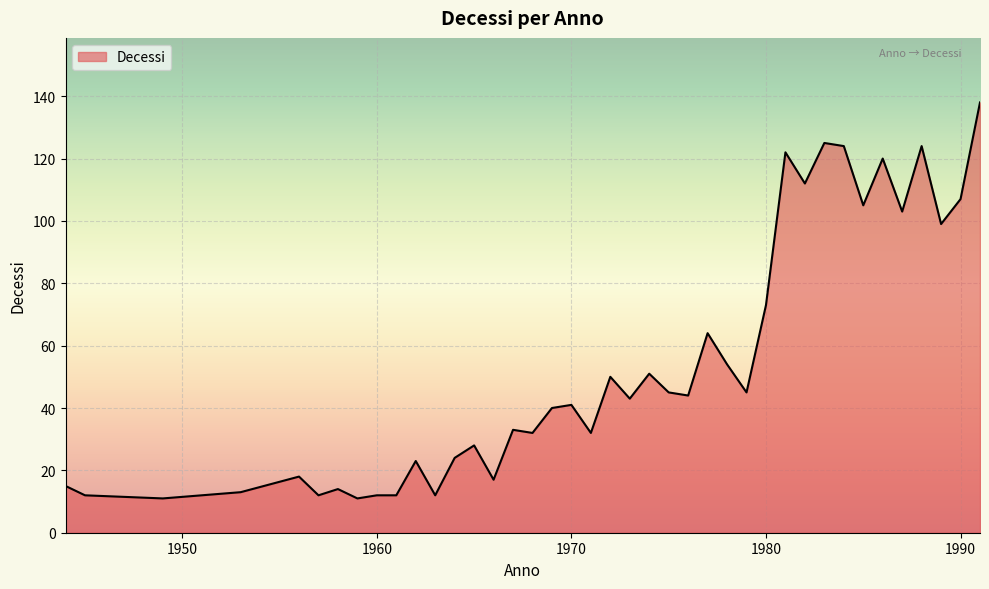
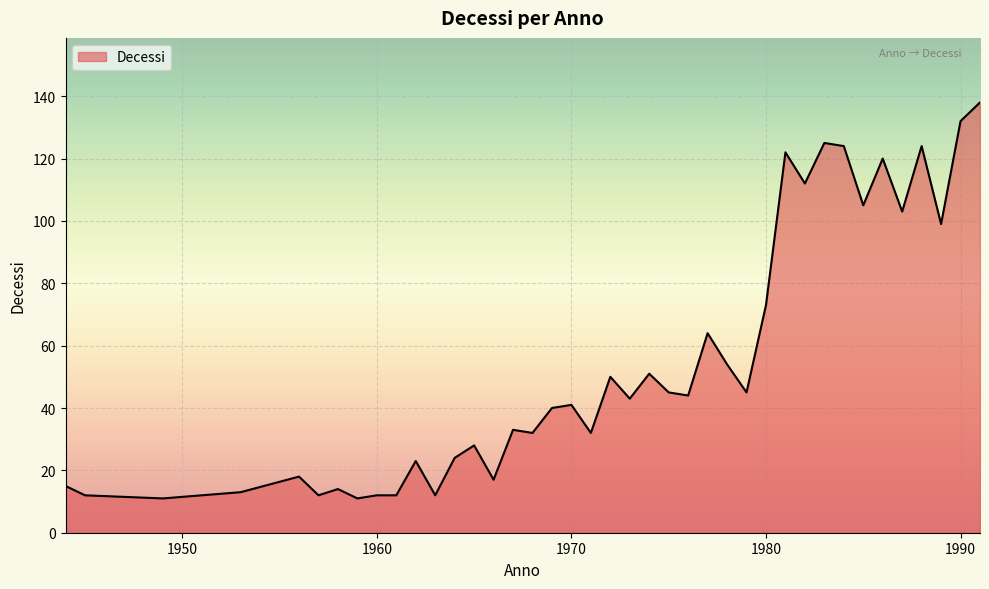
1990: 107 -> 132
